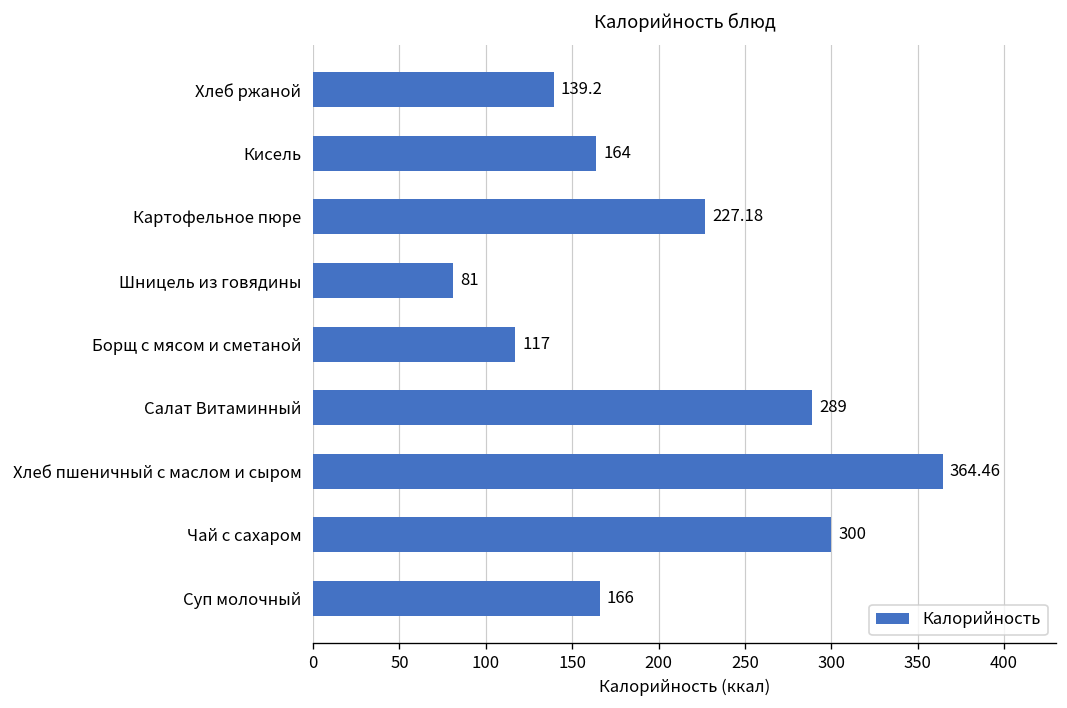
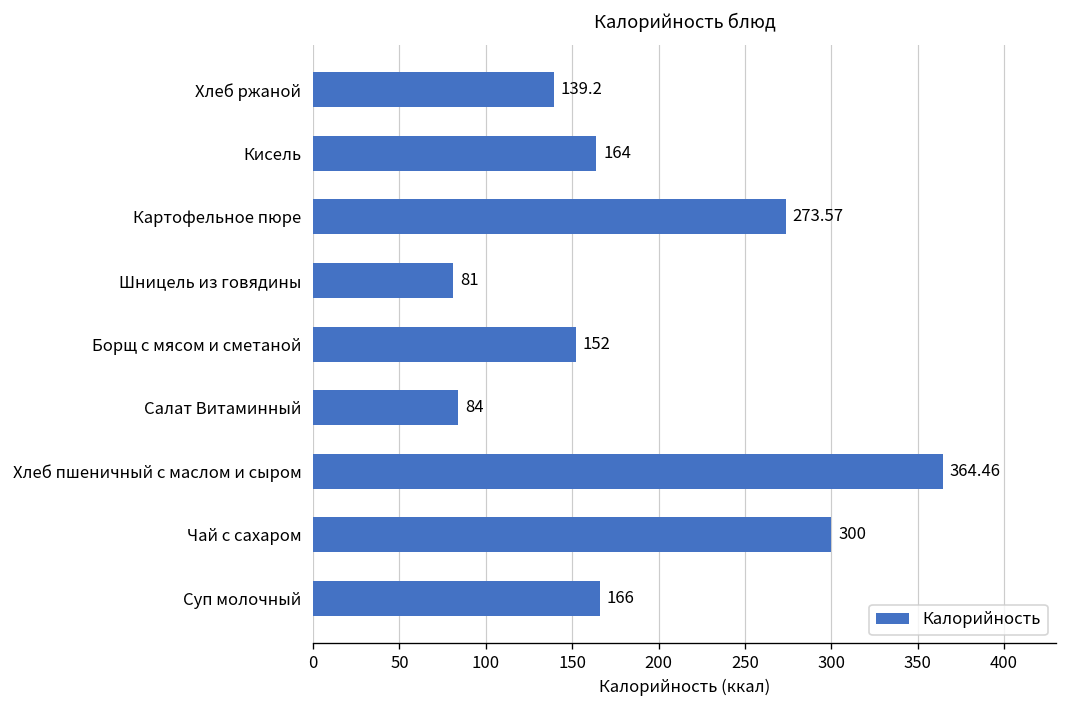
Картофельное пюре: 227.18 -> 273.57
Борщ с мясом и сметаной: 117 -> 152
Салат Витаминный: 289 -> 84
